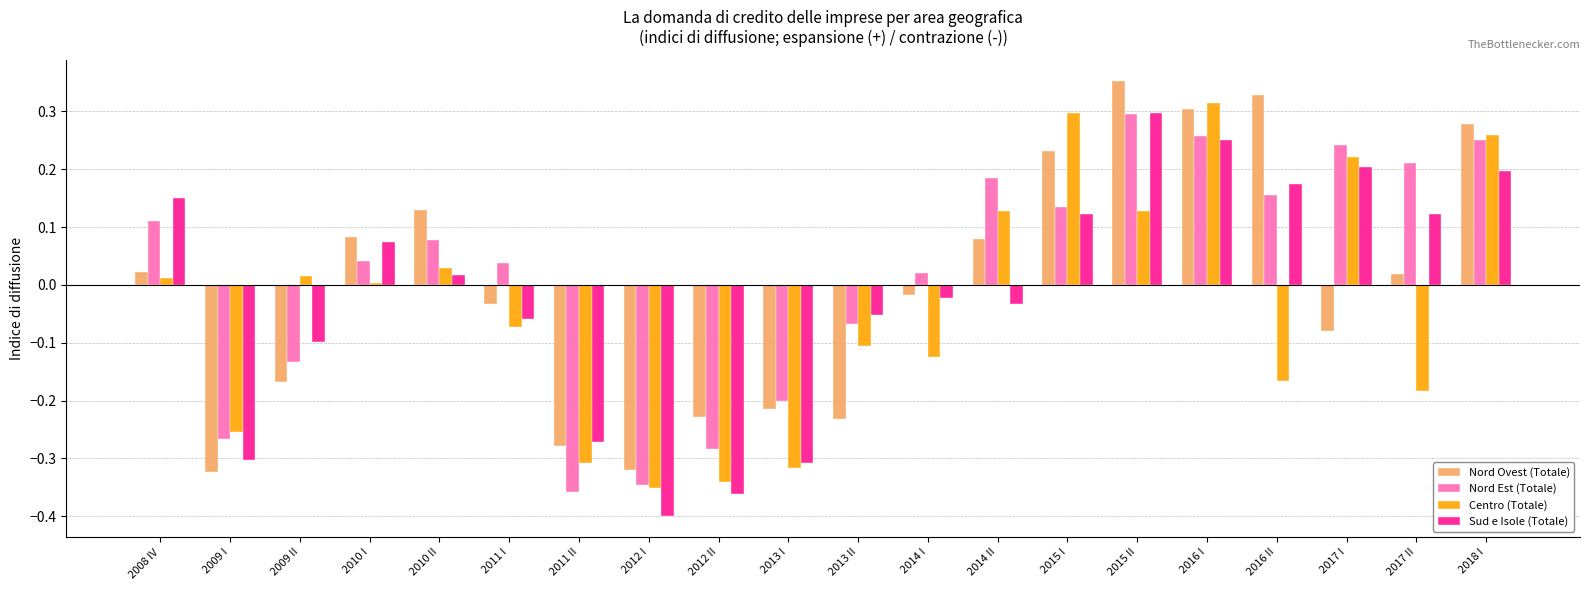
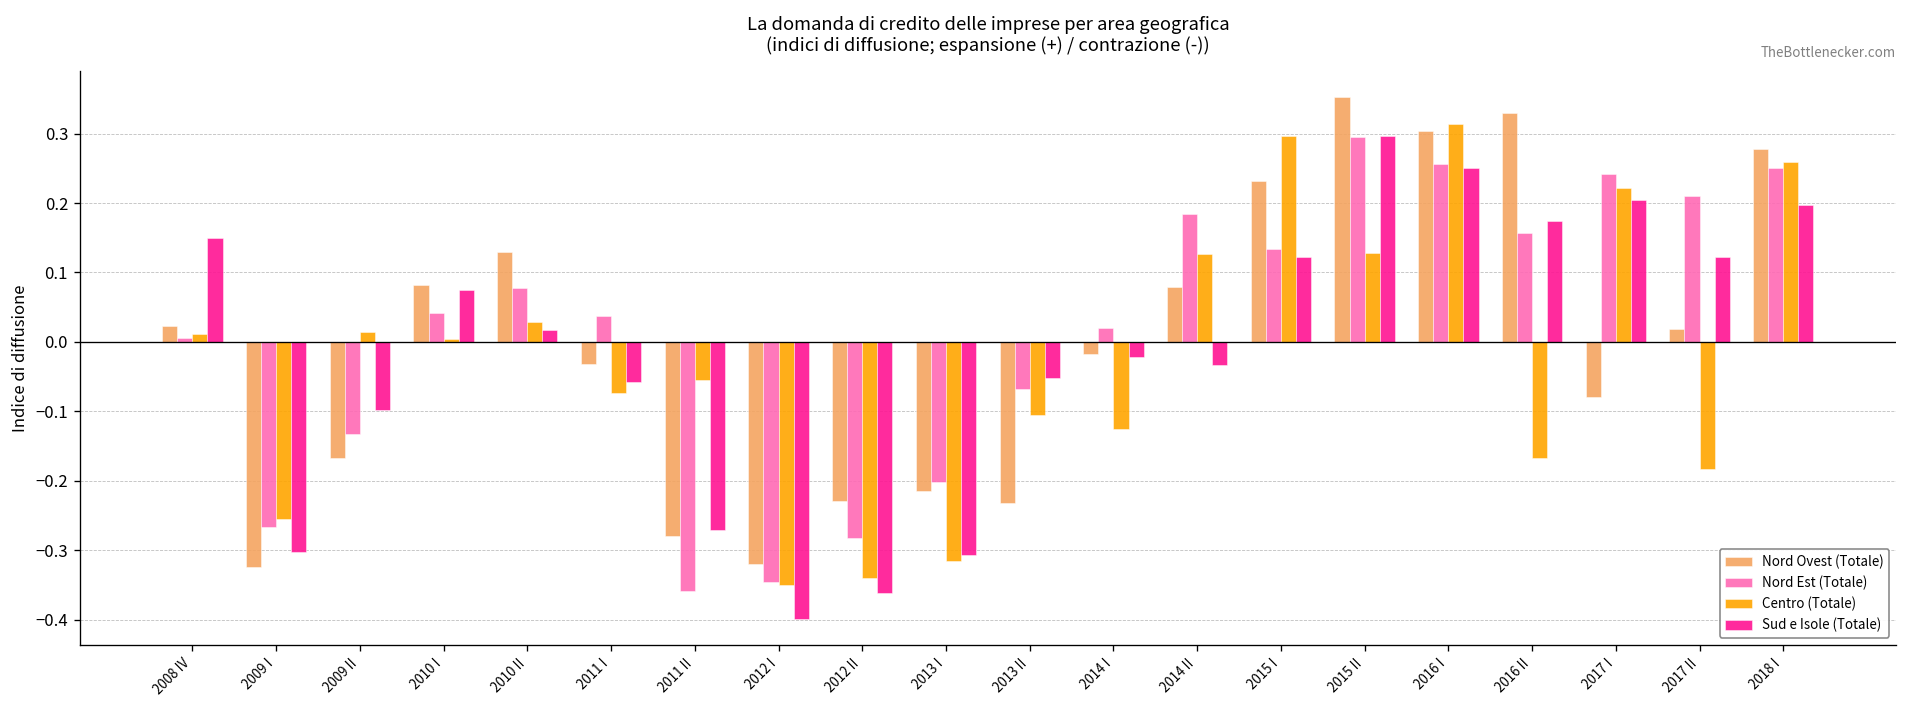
Nord Est (Totale), 2008 IV: 0.11 -> 0.01
Centro (Totale), 2011 II: -0.31 -> -0.05
